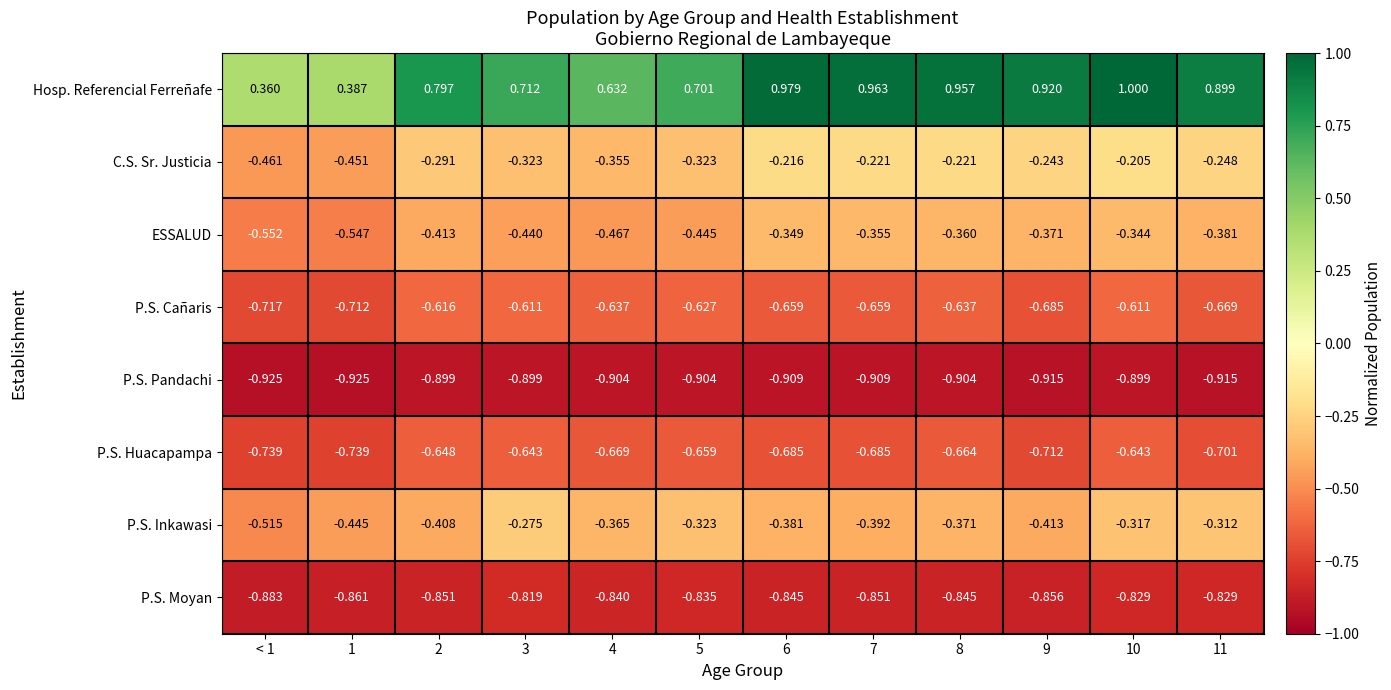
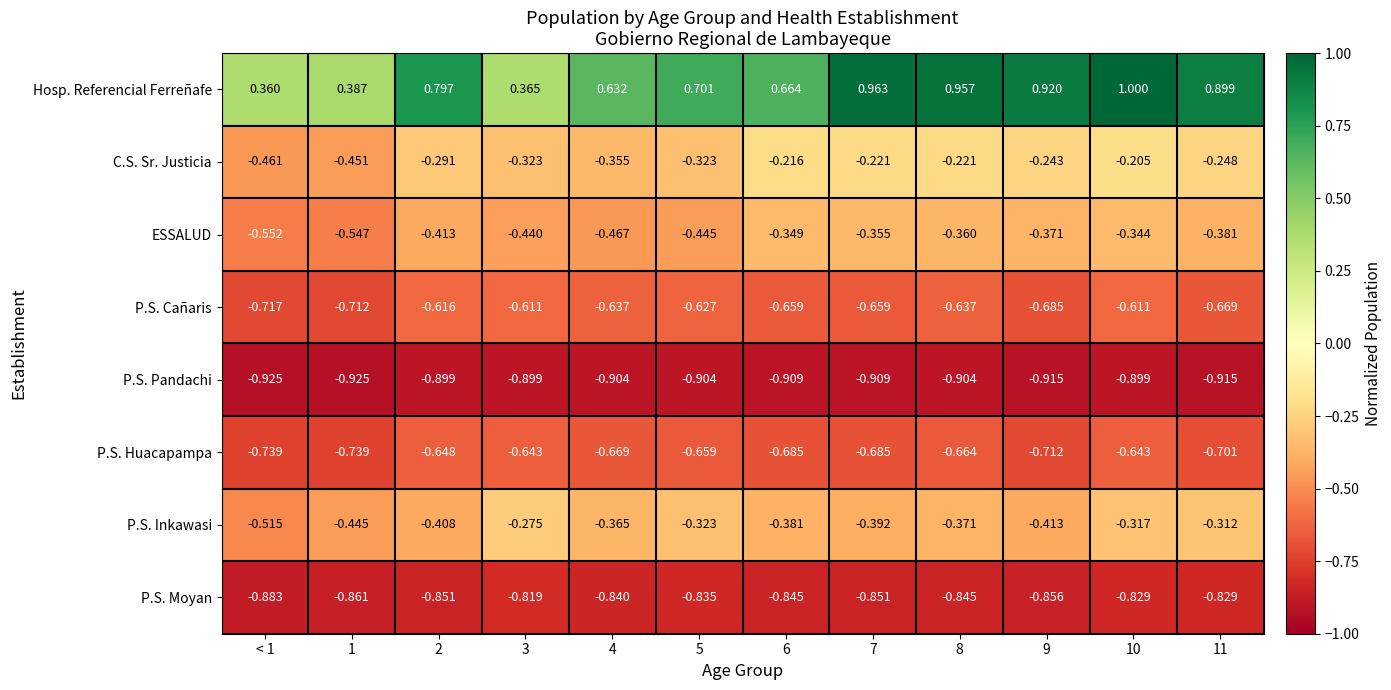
Hosp. Referencial Ferreñafe, 3: 0.712 -> 0.365
Hosp. Referencial Ferreñafe, 6: 0.979 -> 0.664
